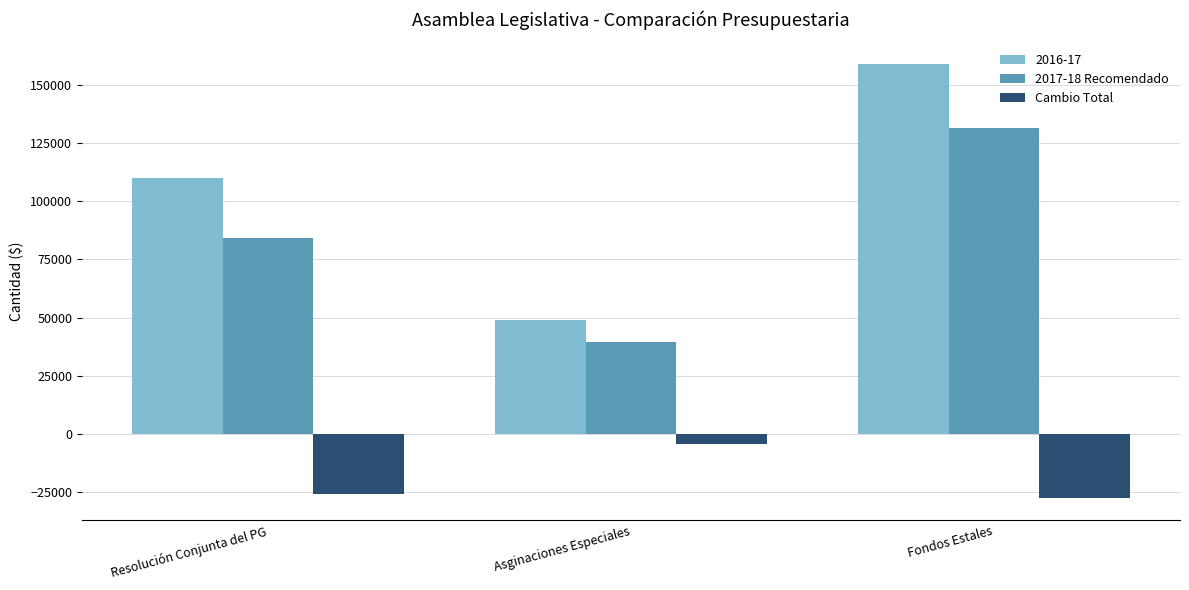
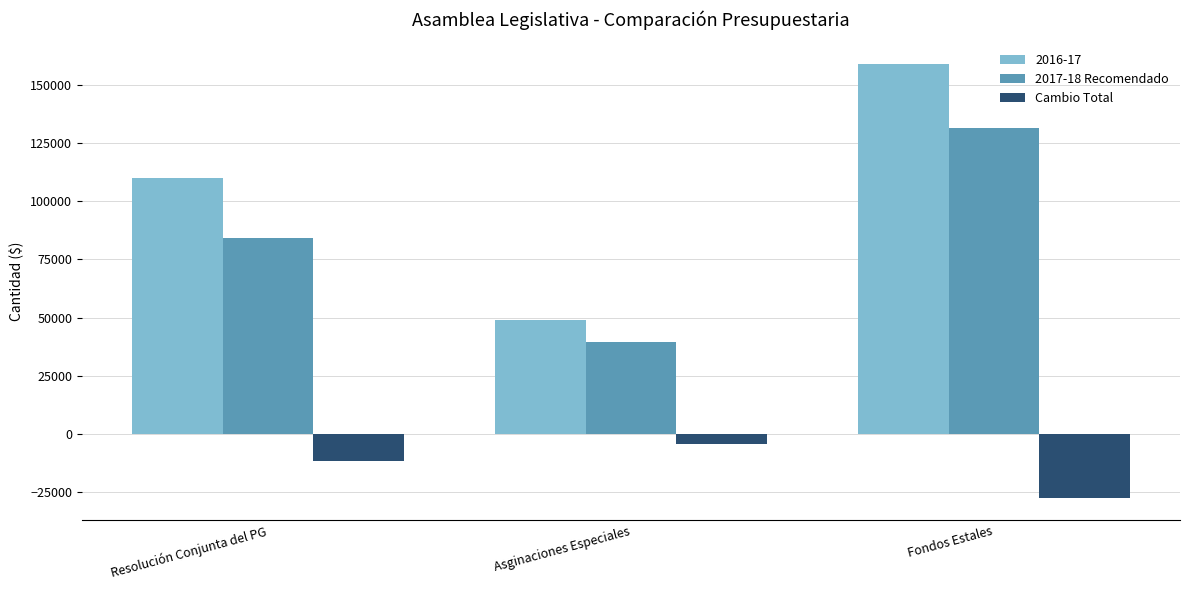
Cambio Total, Resolución Conjunta del PG: -26000 -> -11000
